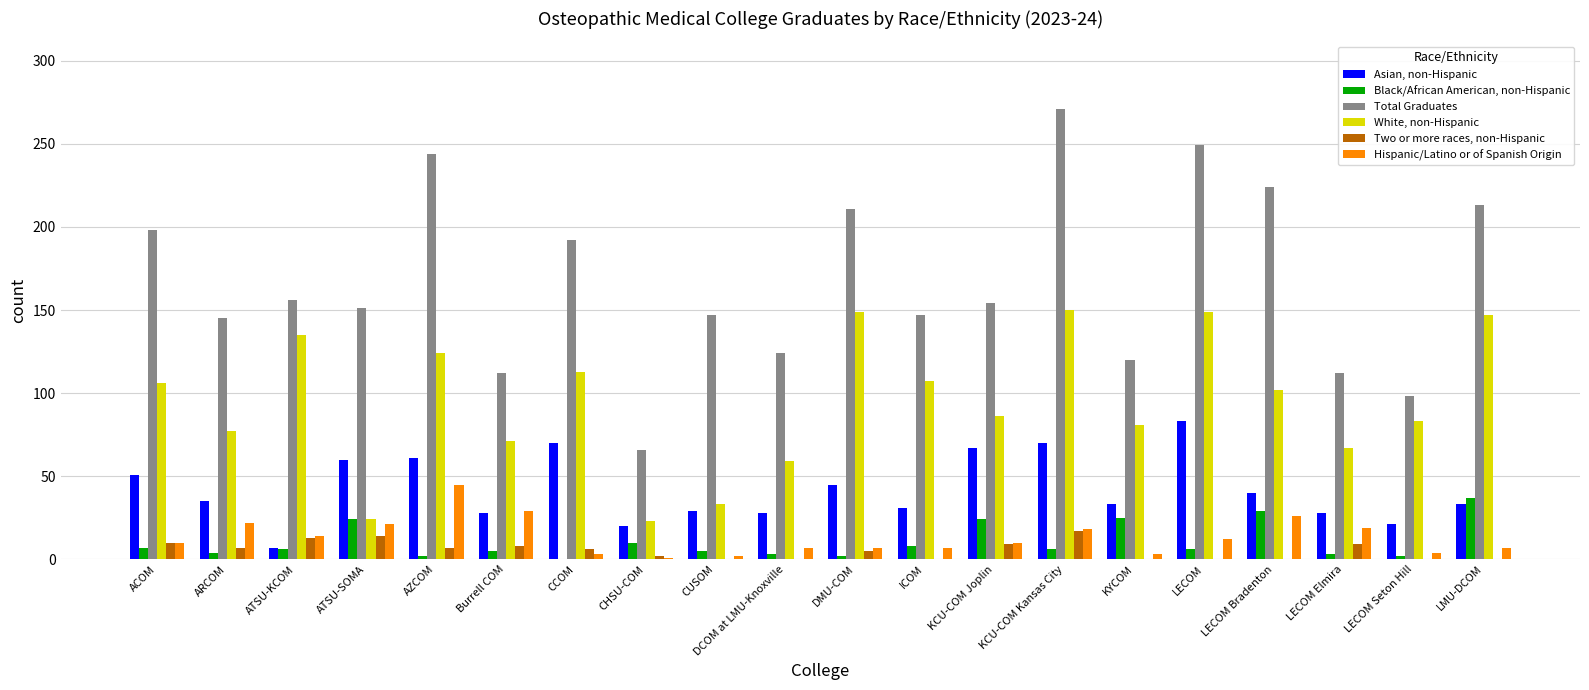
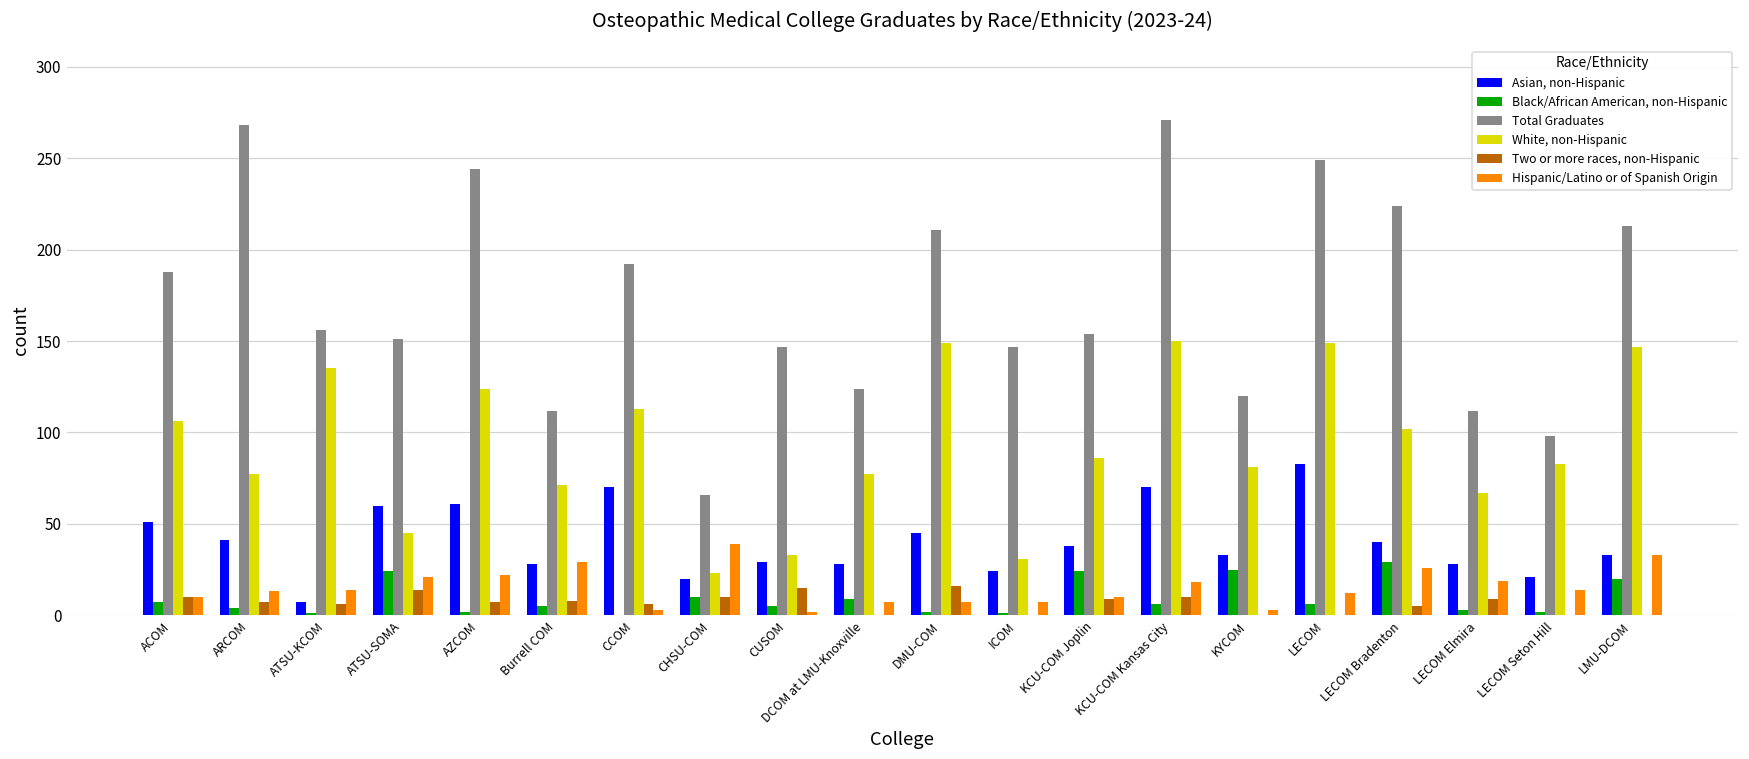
Total Graduates, ACOM: 198 -> 188
Asian, non-Hispanic, ARCOM: 35 -> 41
Total Graduates, ARCOM: 145 -> 268
Hispanic/Latino or of Spanish Origin, ARCOM: 22 -> 13
Black/African American, non-Hispanic, ATSU-KCOM: 6 -> 1
Two or more races, non-Hispanic, ATSU-KCOM: 13 -> 6
White, non-Hispanic, ATSU-SOMA: 24 -> 45
Hispanic/Latino or of Spanish Origin, AZCOM: 45 -> 22
Two or more races, non-Hispanic, CHSU-COM: 2 -> 10
Hispanic/Latino or of Spanish Origin, CHSU-COM: 1 -> 39
Two or more races, non-Hispanic, CUSOM: 0 -> 15
Black/African American, non-Hispanic, DCOM at LMU-Knoxville: 3 -> 9
White, non-Hispanic, DCOM at LMU-Knoxville: 59 -> 77
Two or more races, non-Hispanic, DMU-COM: 5 -> 16
Asian, non-Hispanic, ICOM: 31 -> 24
Black/African American, non-Hispanic, ICOM: 8 -> 1
White, non-Hispanic, ICOM: 107 -> 31
Asian, non-Hispanic, KCU-COM Joplin: 67 -> 38
Two or more races, non-Hispanic, KCU-COM Kansas City: 17 -> 10
Two or more races, non-Hispanic, LECOM Bradenton: 0 -> 5
Hispanic/Latino or of Spanish Origin, LECOM Seton Hill: 4 -> 14
Black/African American, non-Hispanic, LMU-DCOM: 37 -> 20
Hispanic/Latino or of Spanish Origin, LMU-DCOM: 7 -> 33
